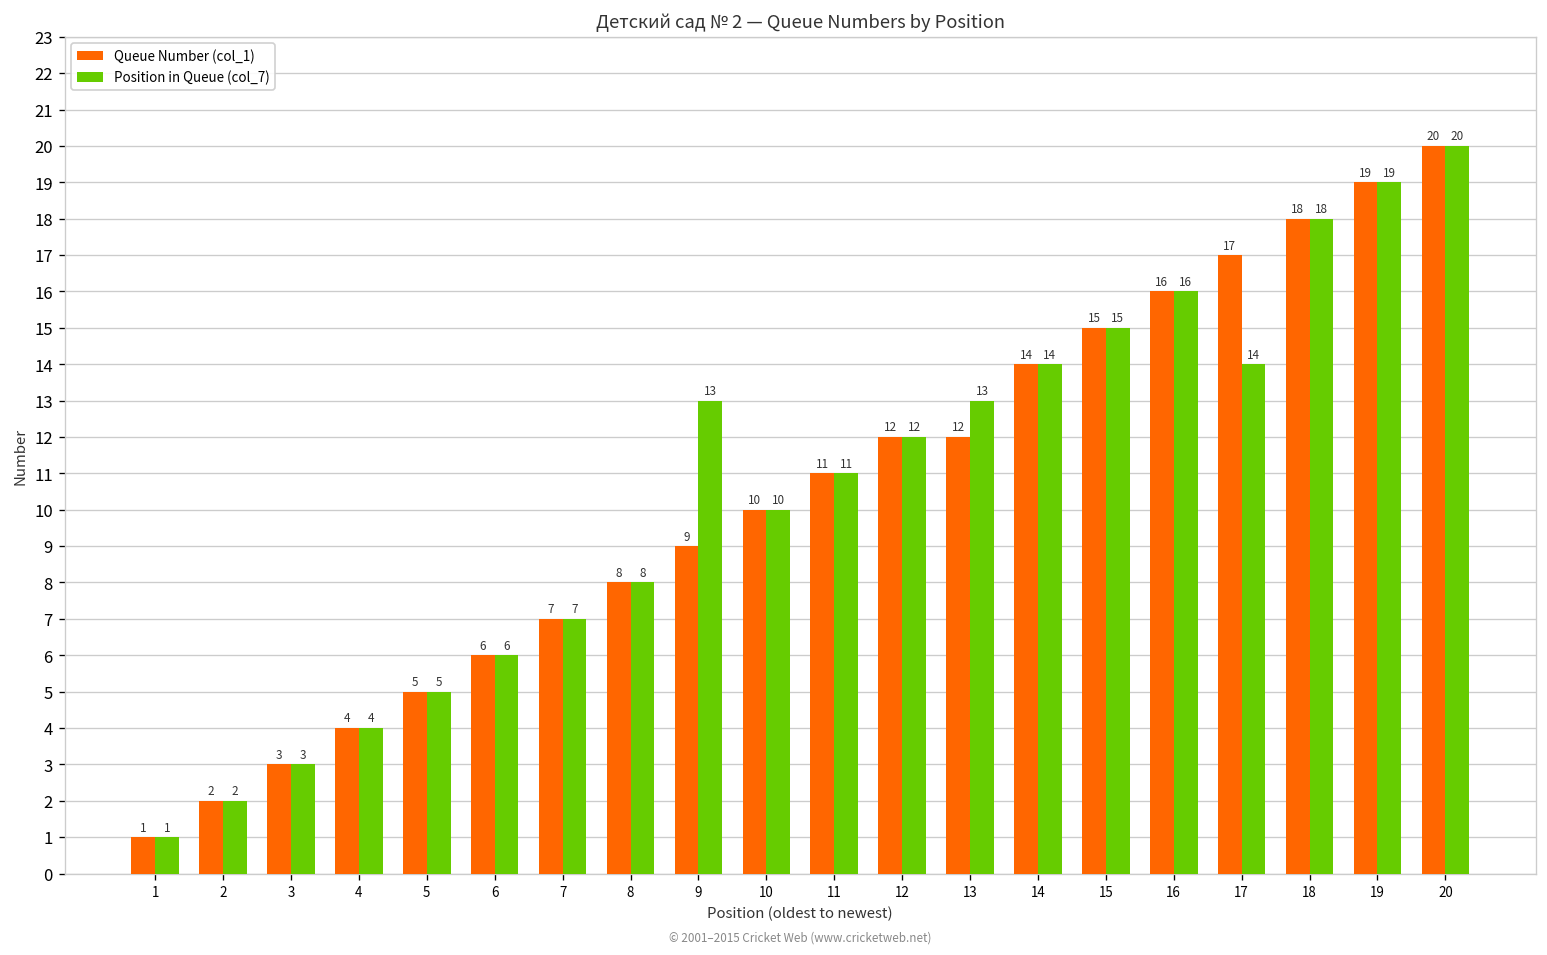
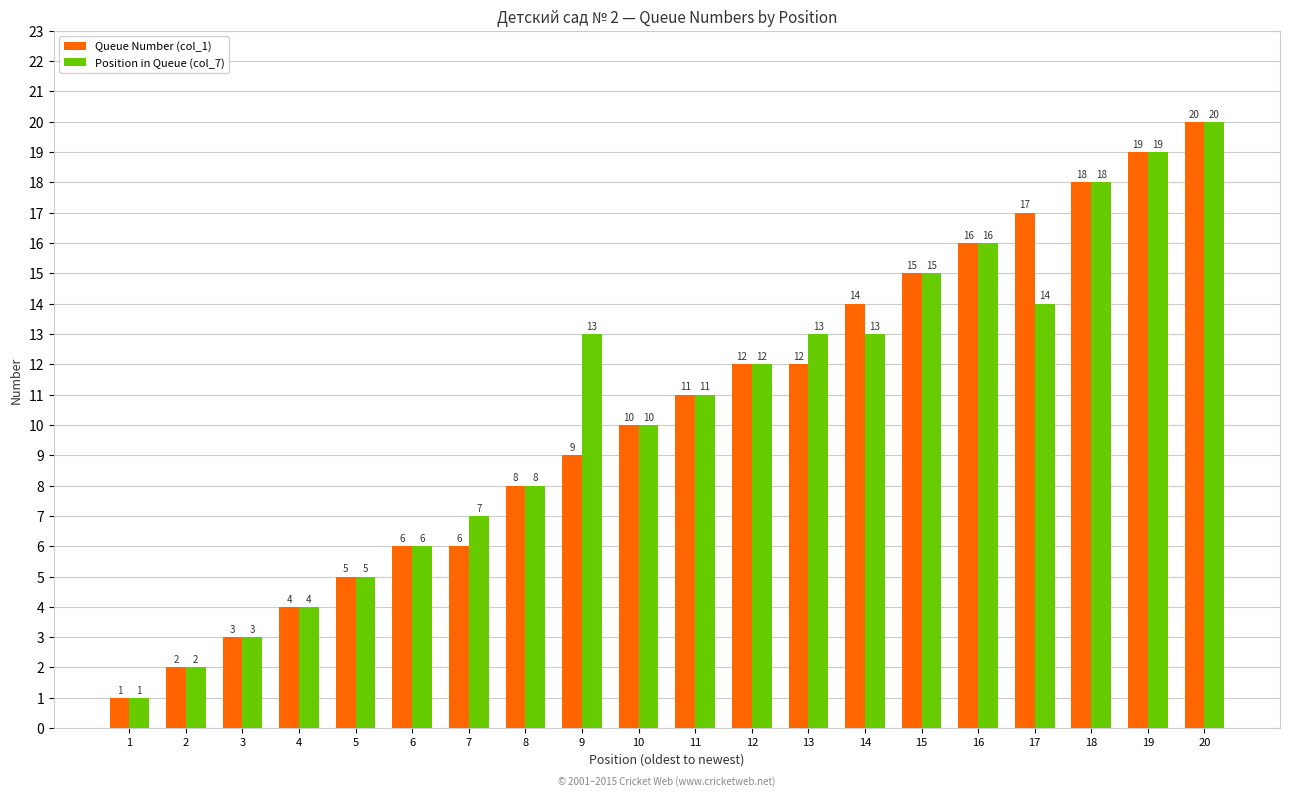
Queue Number (col_1), 7: 7 -> 6
Position in Queue (col_7), 14: 14 -> 13
